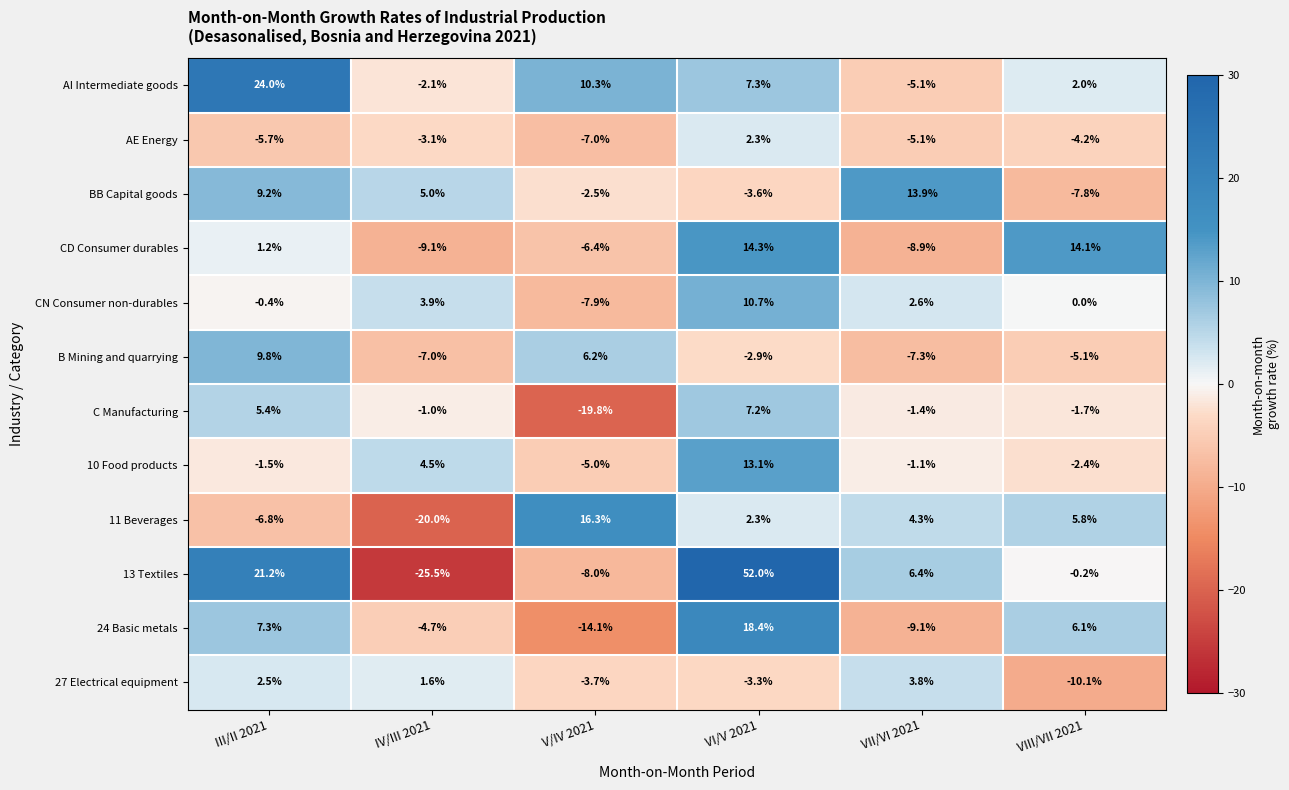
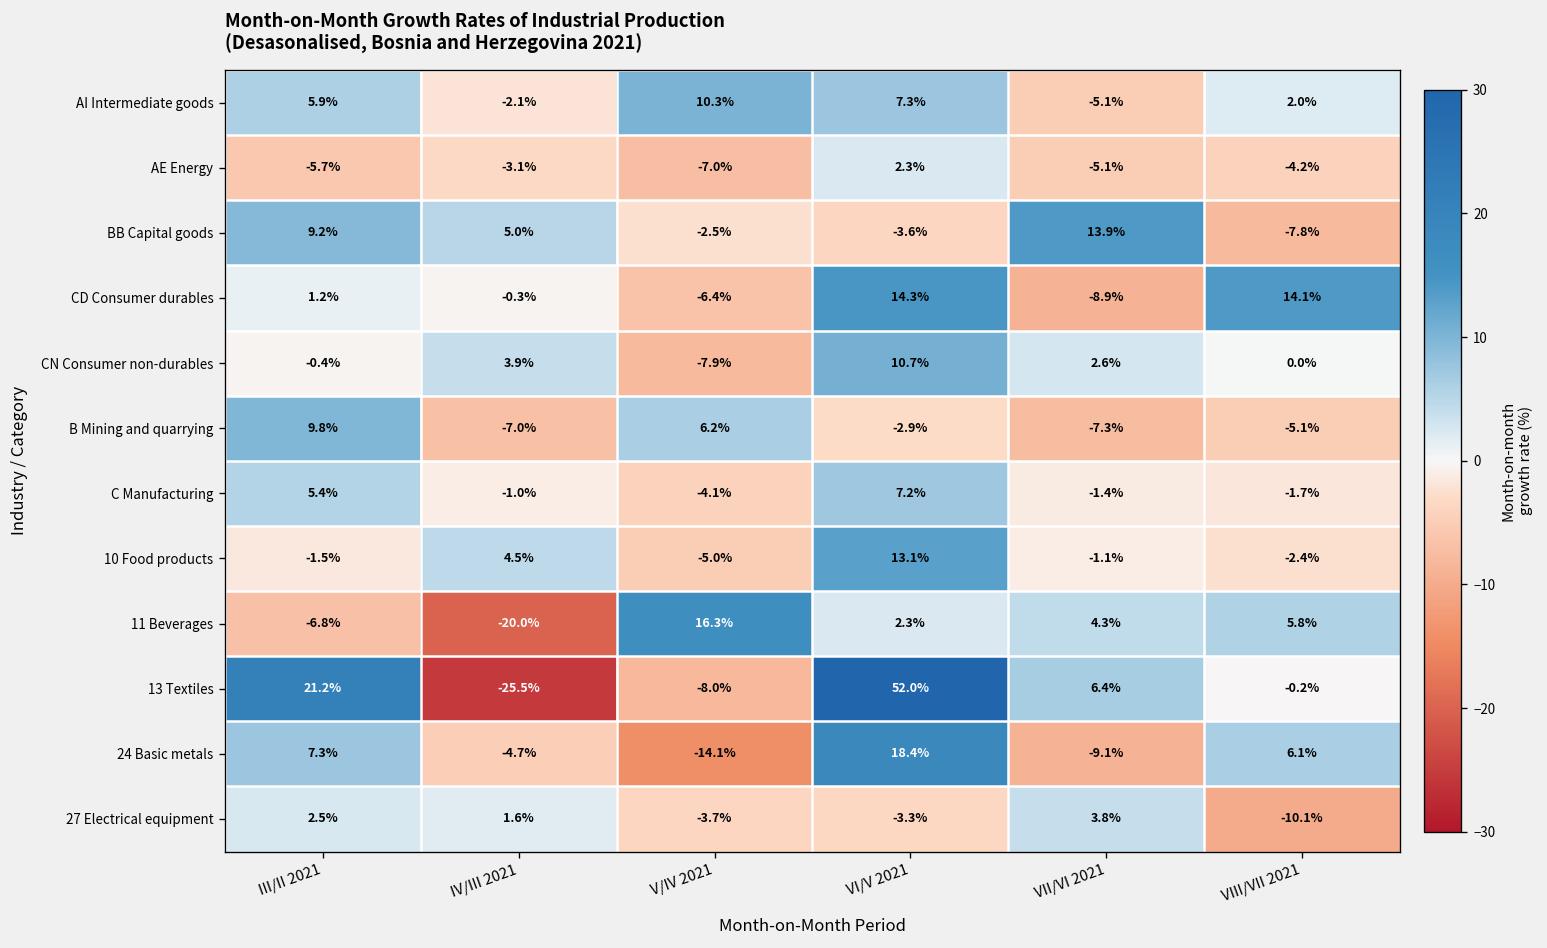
AI Intermediate goods, III/II 2021: 24.0% -> 5.9%
CD Consumer durables, IV/III 2021: -9.1% -> -0.3%
C Manufacturing, V/IV 2021: -19.8% -> -4.1%
